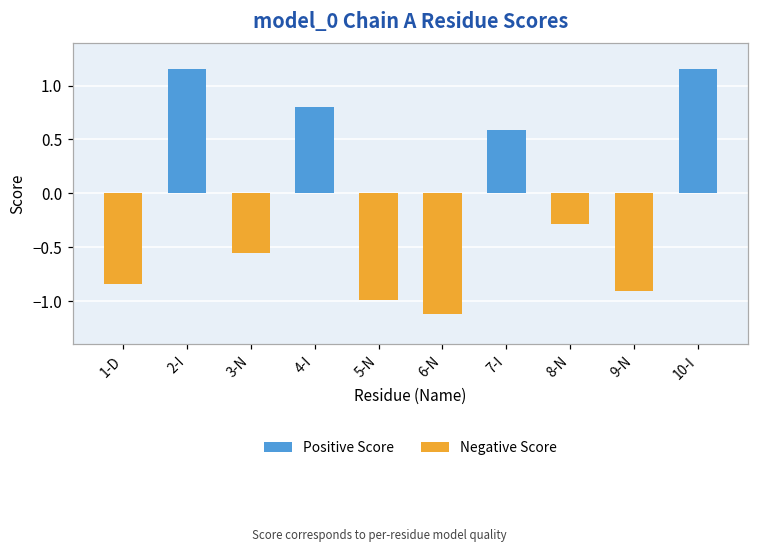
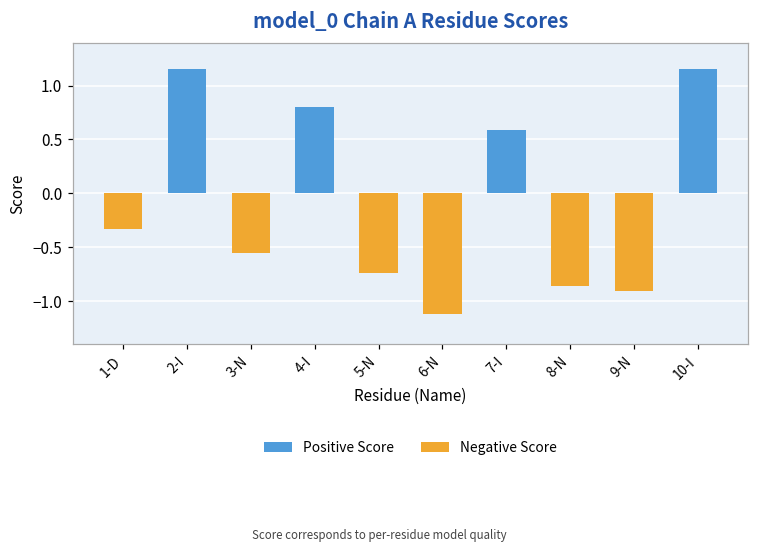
Negative Score, 1-D: -0.8 -> -0.3
Negative Score, 5-N: -1.0 -> -0.7
Negative Score, 8-N: -0.3 -> -0.9
